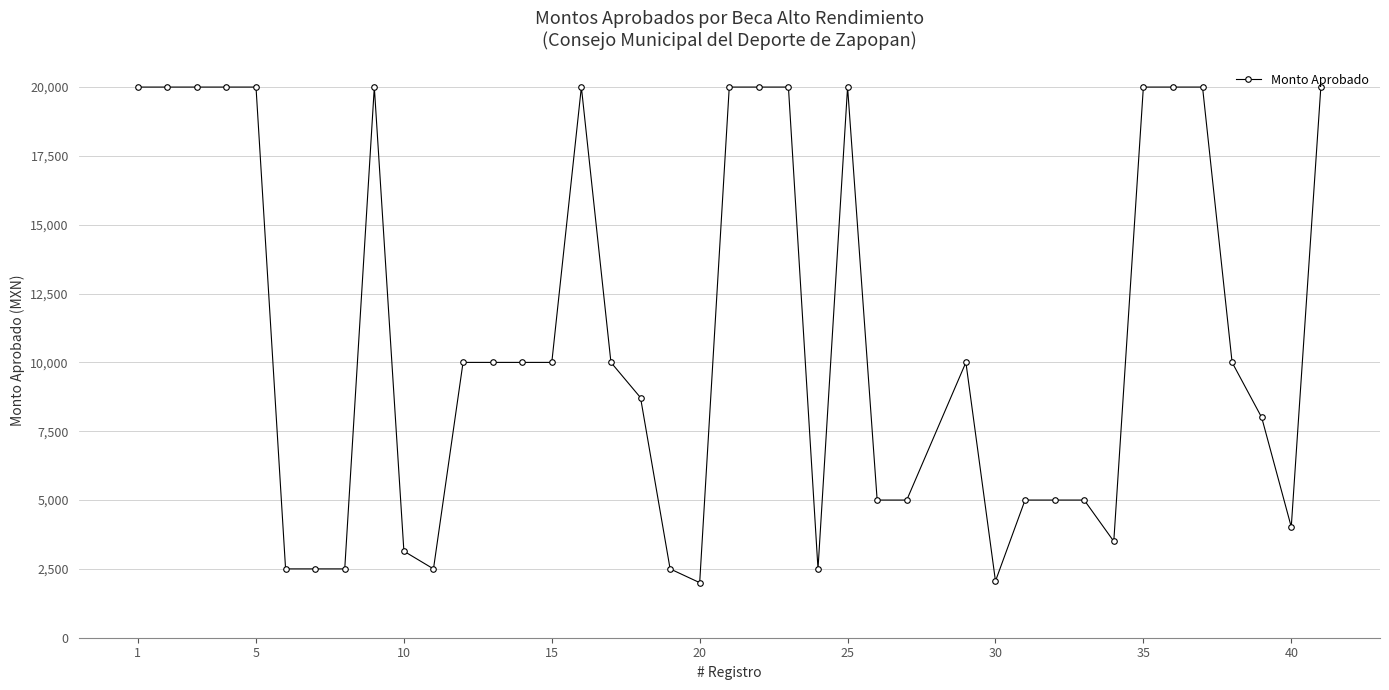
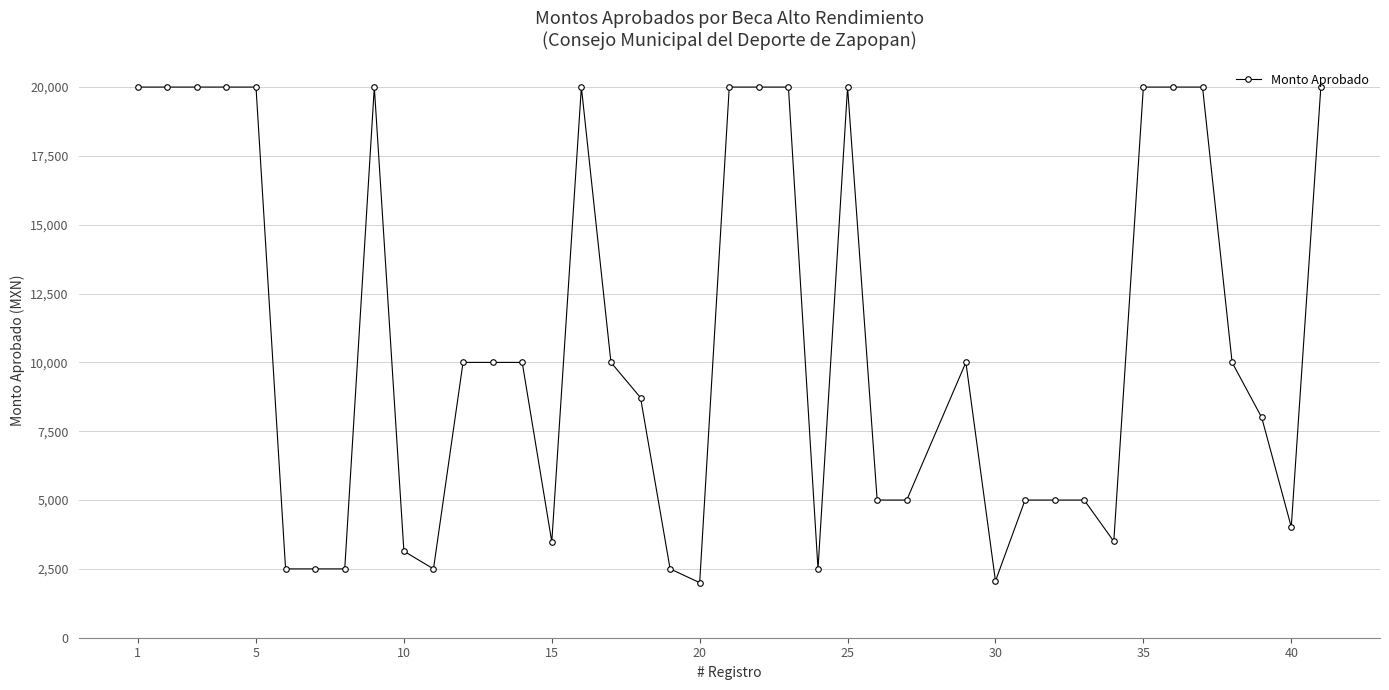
15: 10,000 -> 3,500
